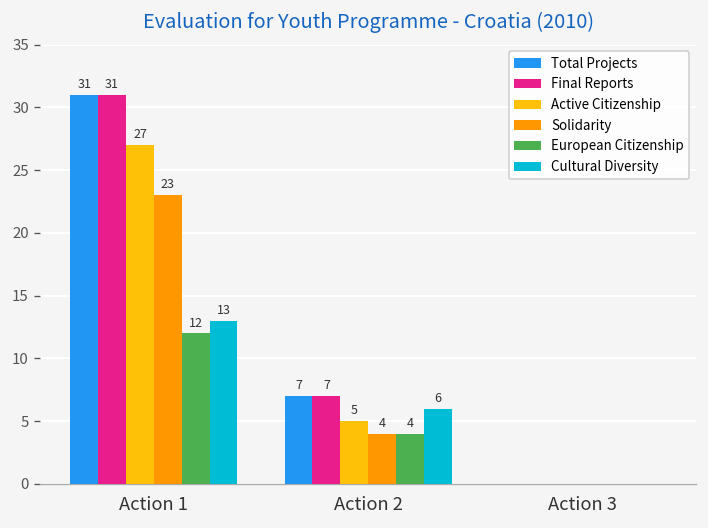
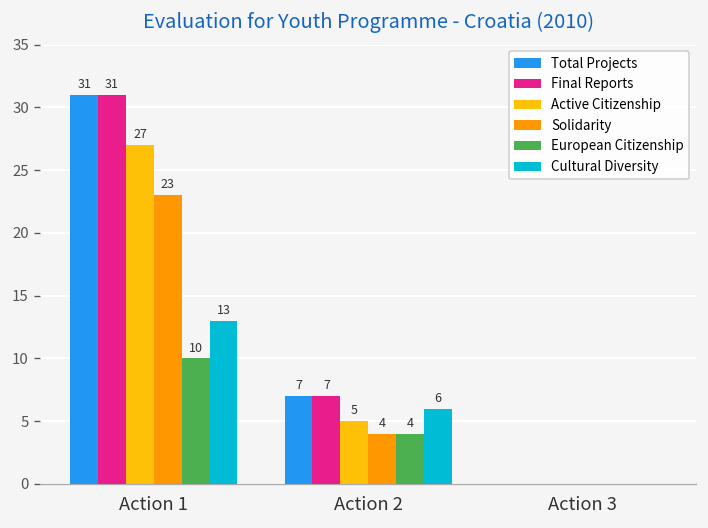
European Citizenship, Action 1: 12 -> 10
